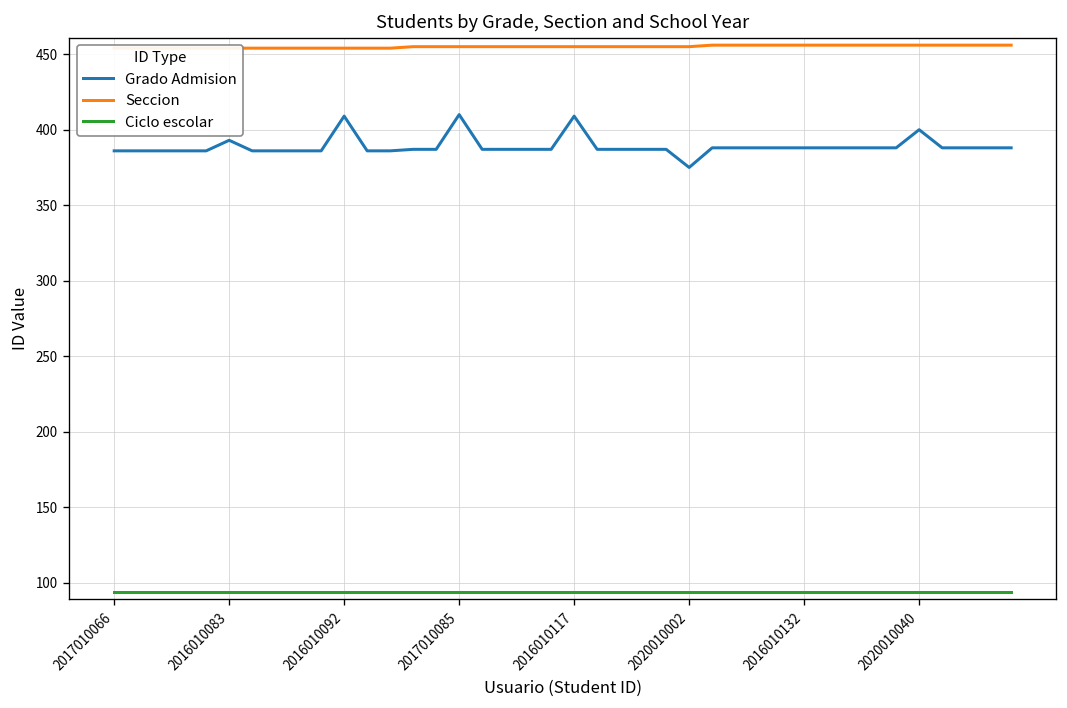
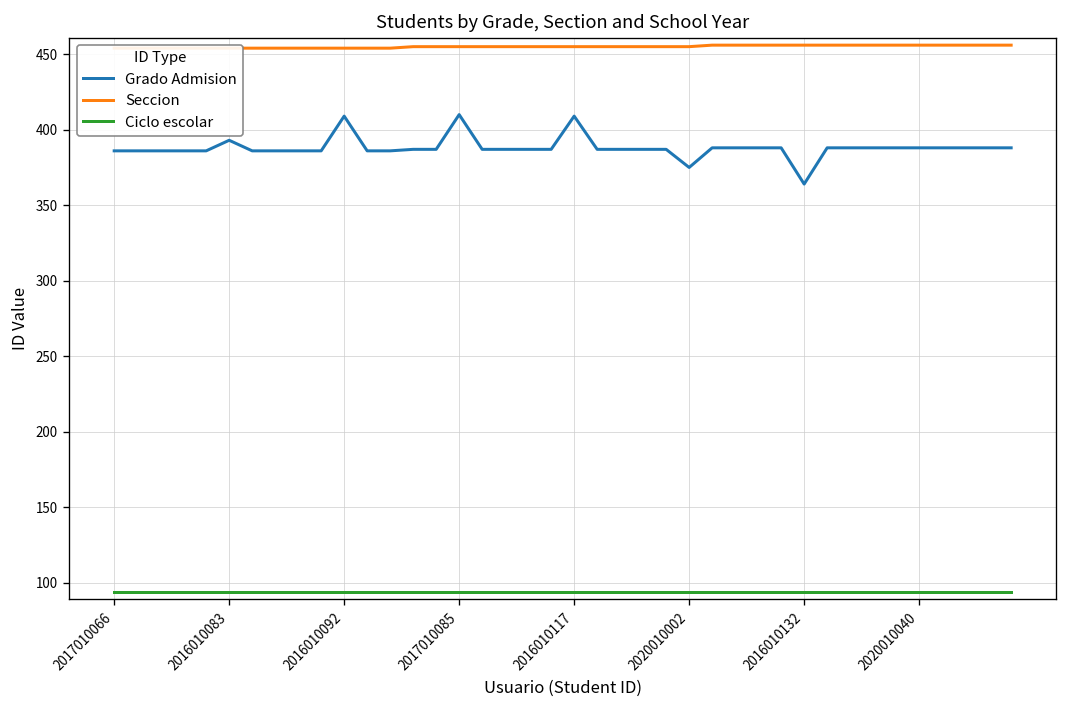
Grado Admision, 2016010132: 388 -> 364
Grado Admision, 2020010040: 400 -> 388
